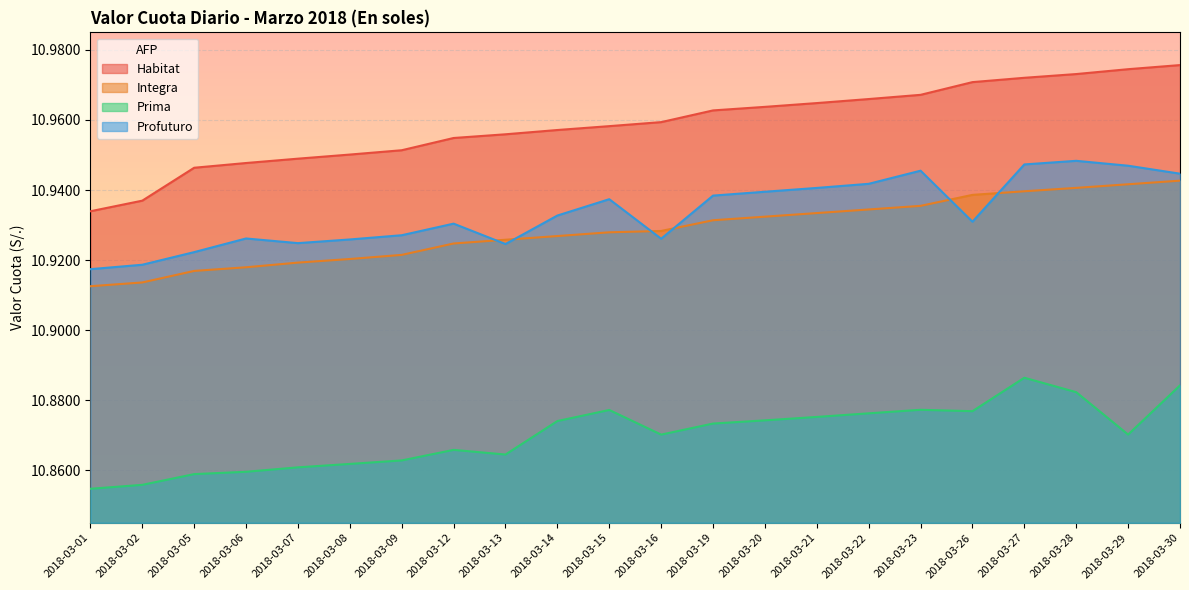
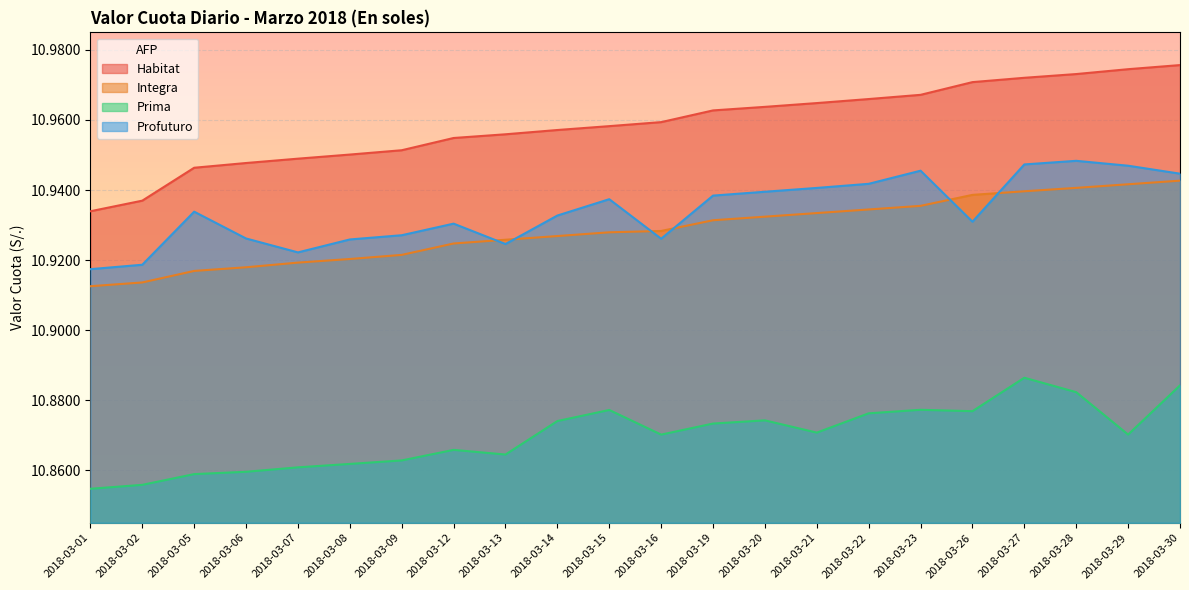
Profuturo, 2018-03-05: 10.922 -> 10.934
Profuturo, 2018-03-07: 10.925 -> 10.922
Prima, 2018-03-21: 10.875 -> 10.871
